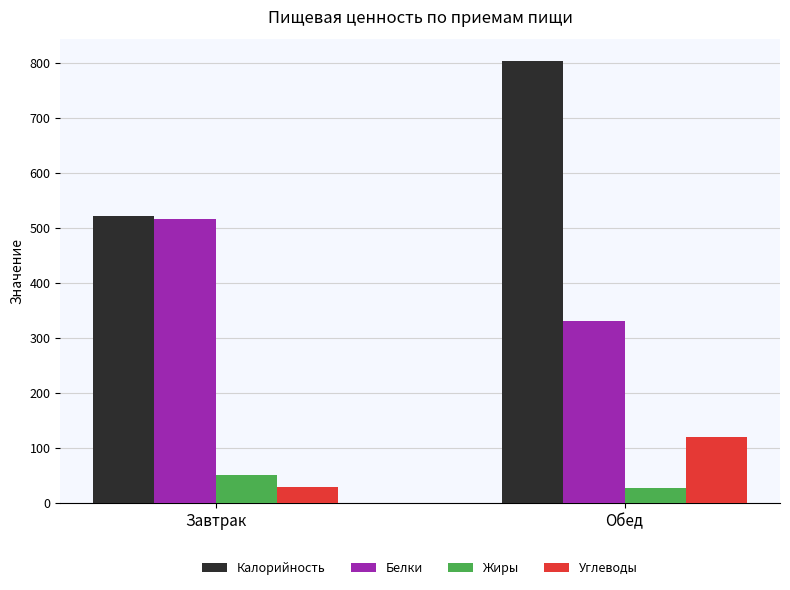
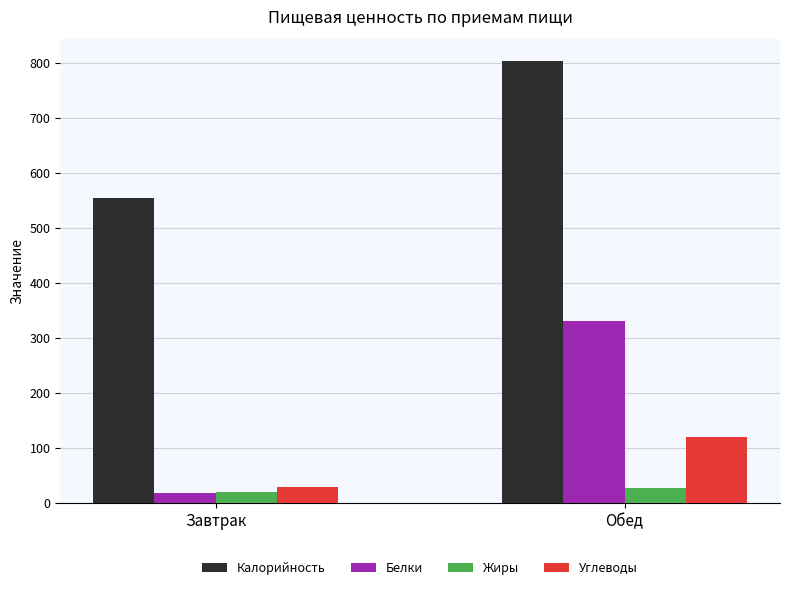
Калорийность, Завтрак: 520 -> 550
Белки, Завтрак: 520 -> 20
Жиры, Завтрак: 50 -> 20
